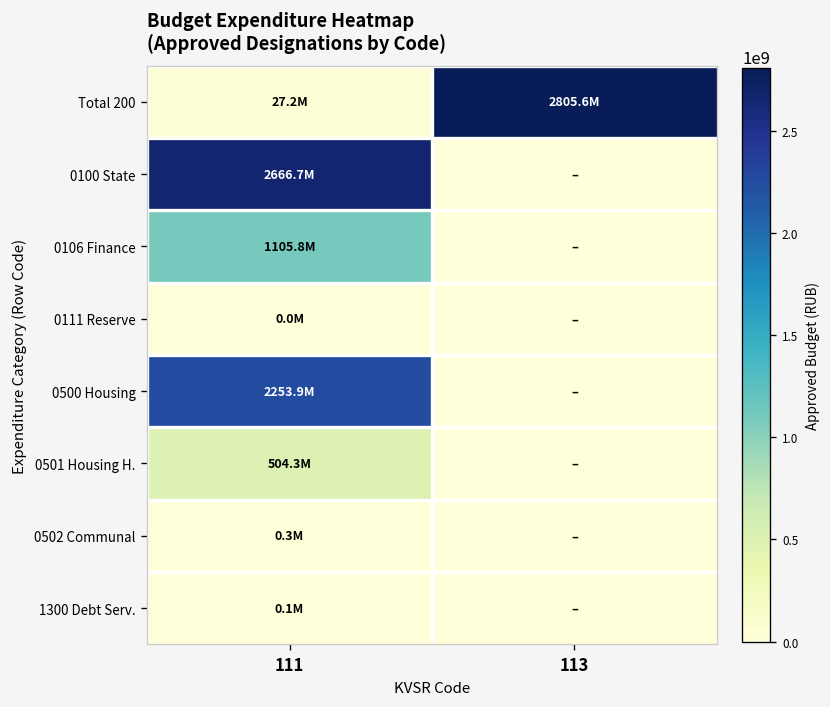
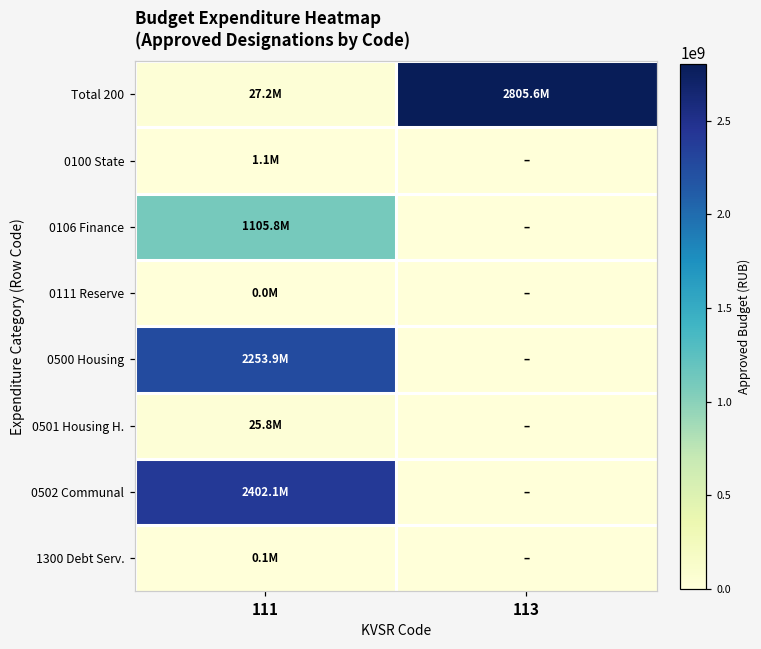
0100 State, 111: 2666.7M -> 1.1M
0501 Housing H., 111: 504.3M -> 25.8M
0502 Communal, 111: 0.3M -> 2402.1M
